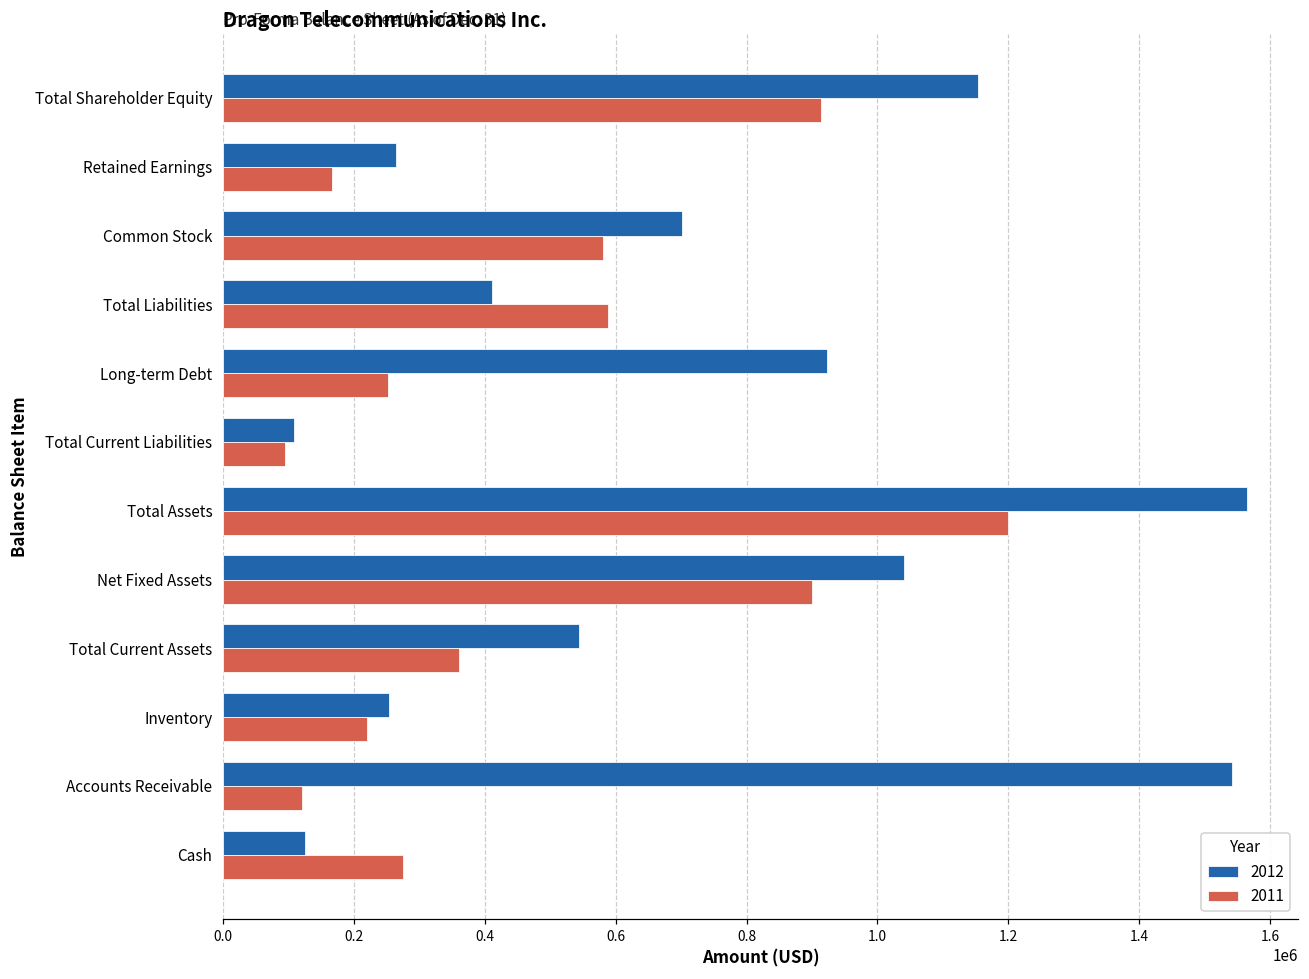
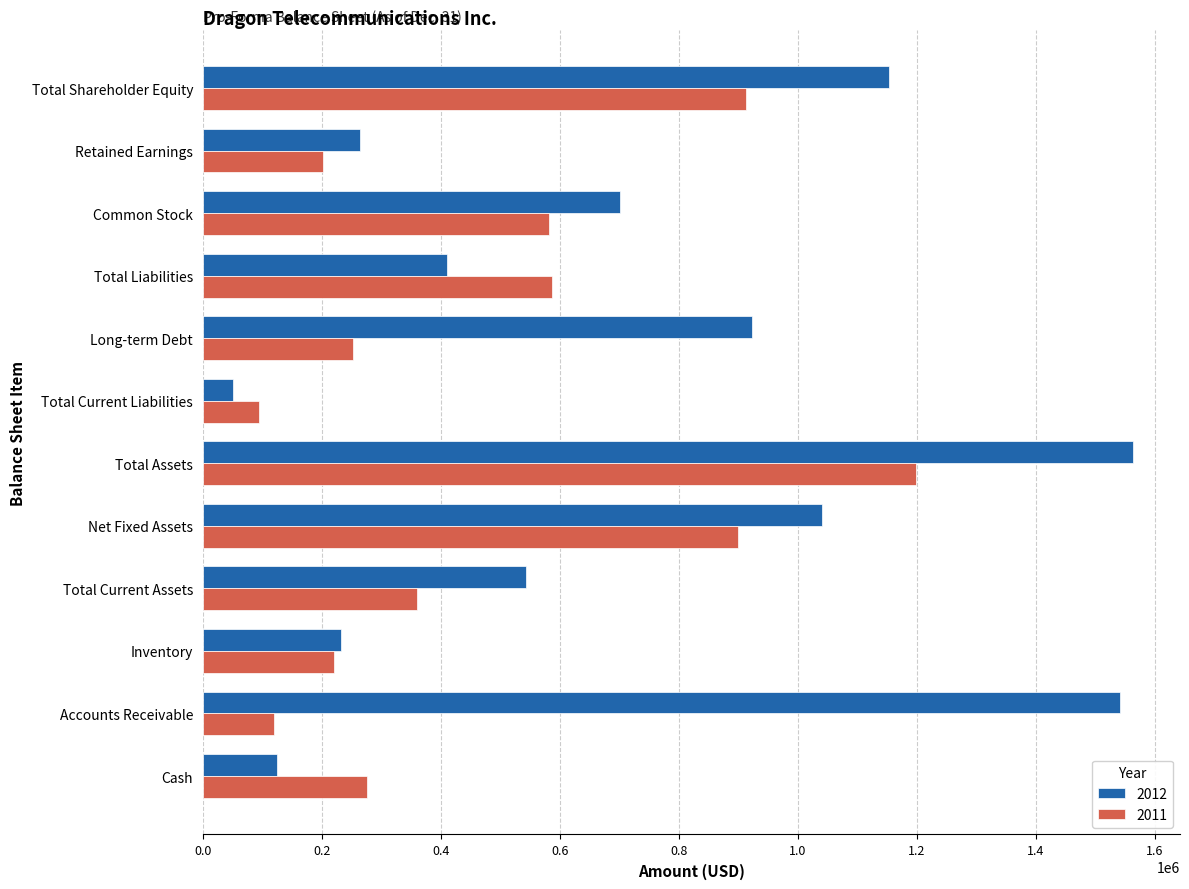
2011, Retained Earnings: 170000 -> 200000
2012, Total Current Liabilities: 110000 -> 50000
2012, Inventory: 250000 -> 230000
